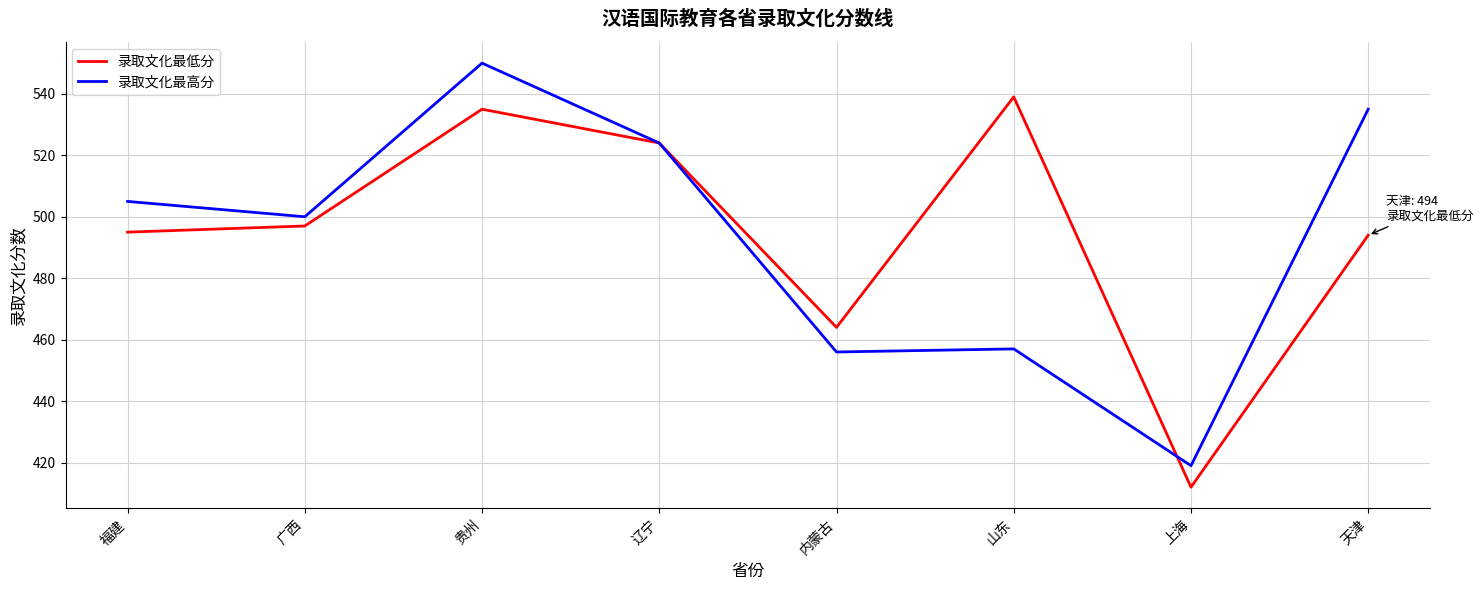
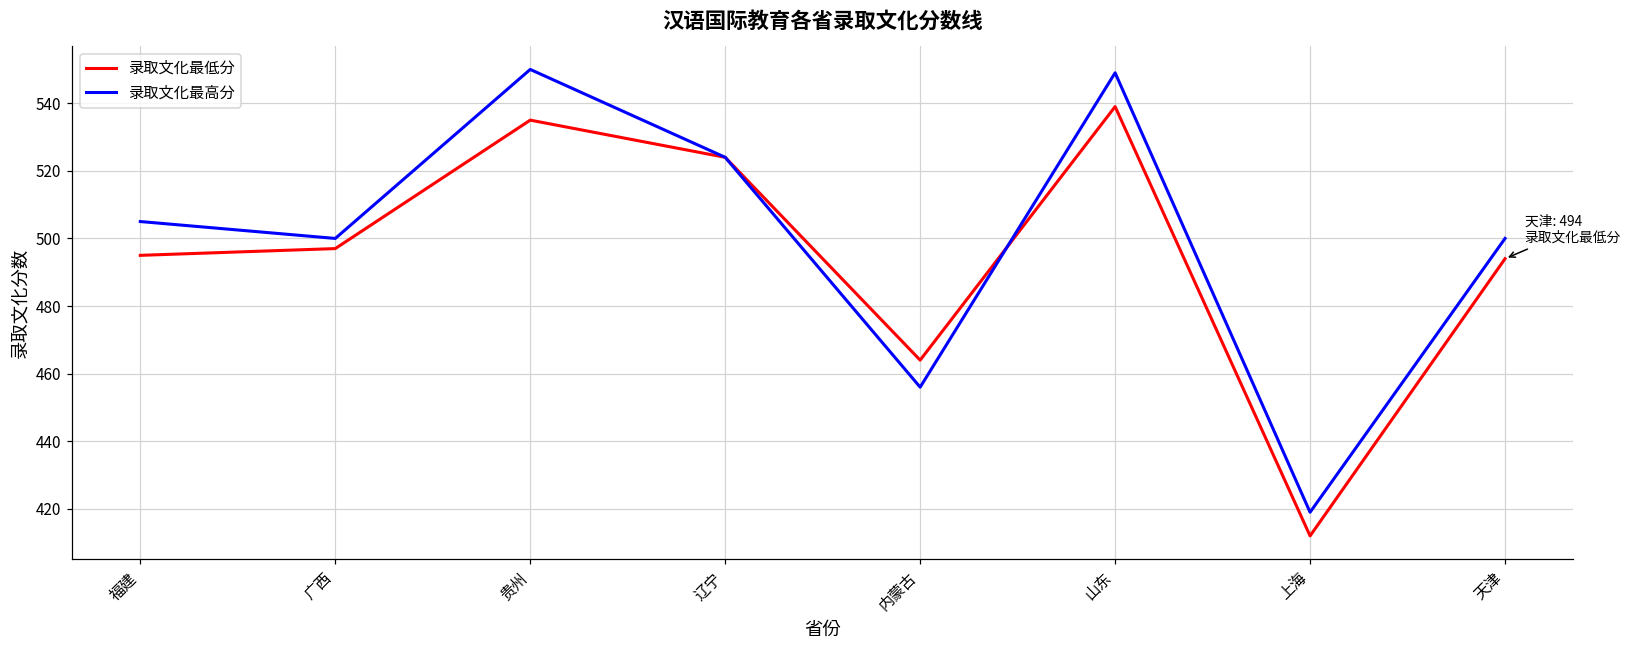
录取文化最高分, 山东: 457 -> 549
录取文化最高分, 天津: 535 -> 500
